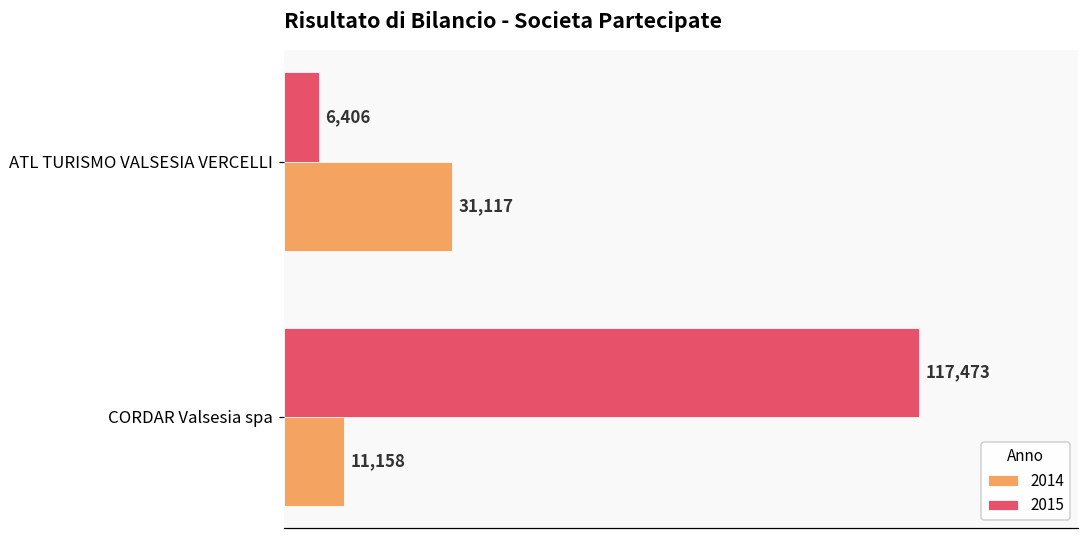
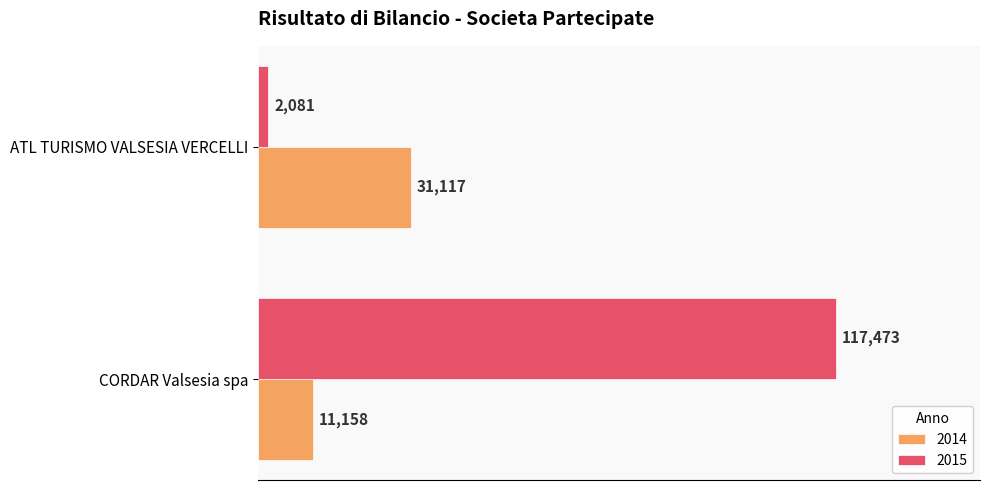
2015, ATL TURISMO VALSESIA VERCELLI: 6,406 -> 2,081
